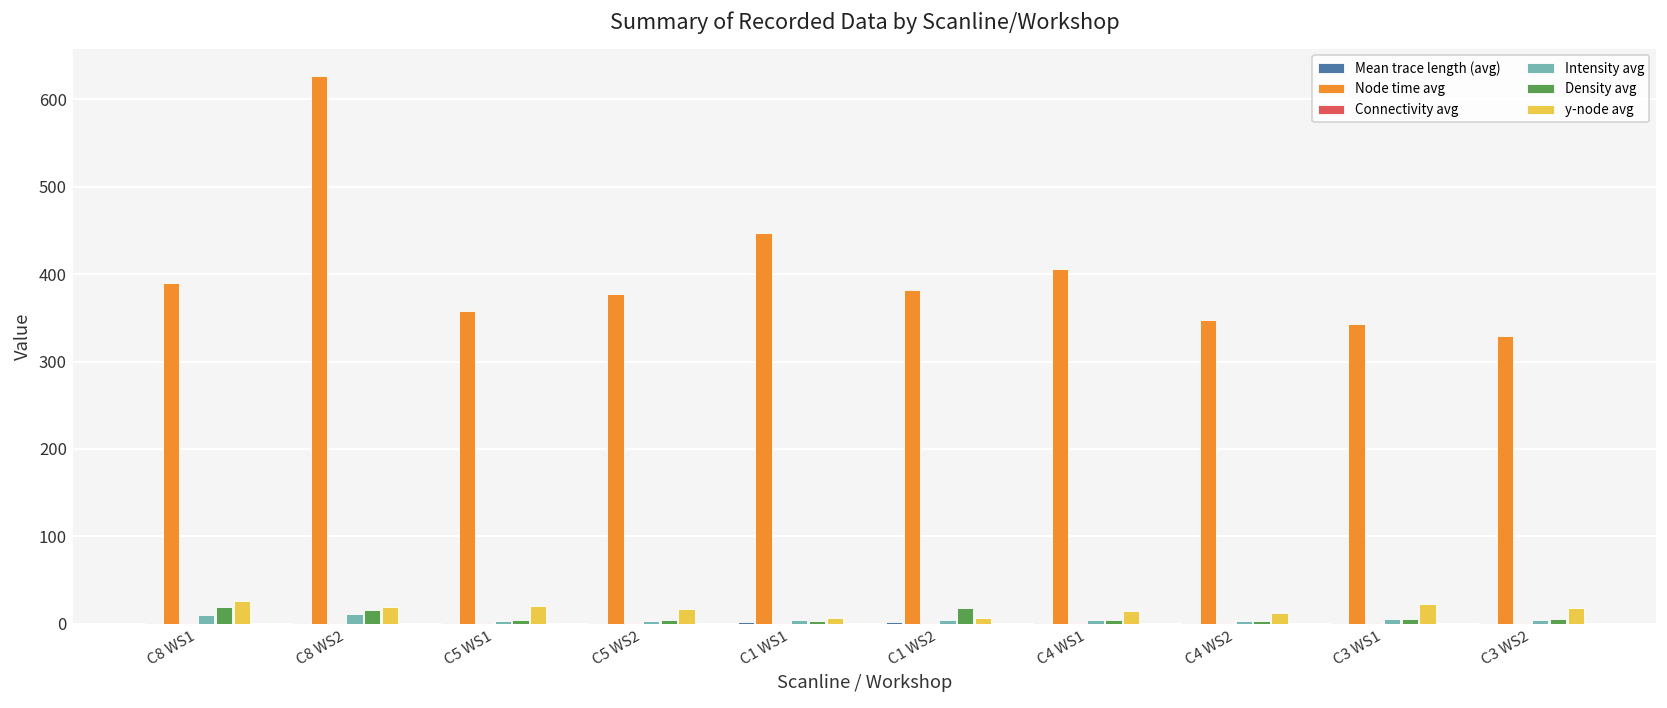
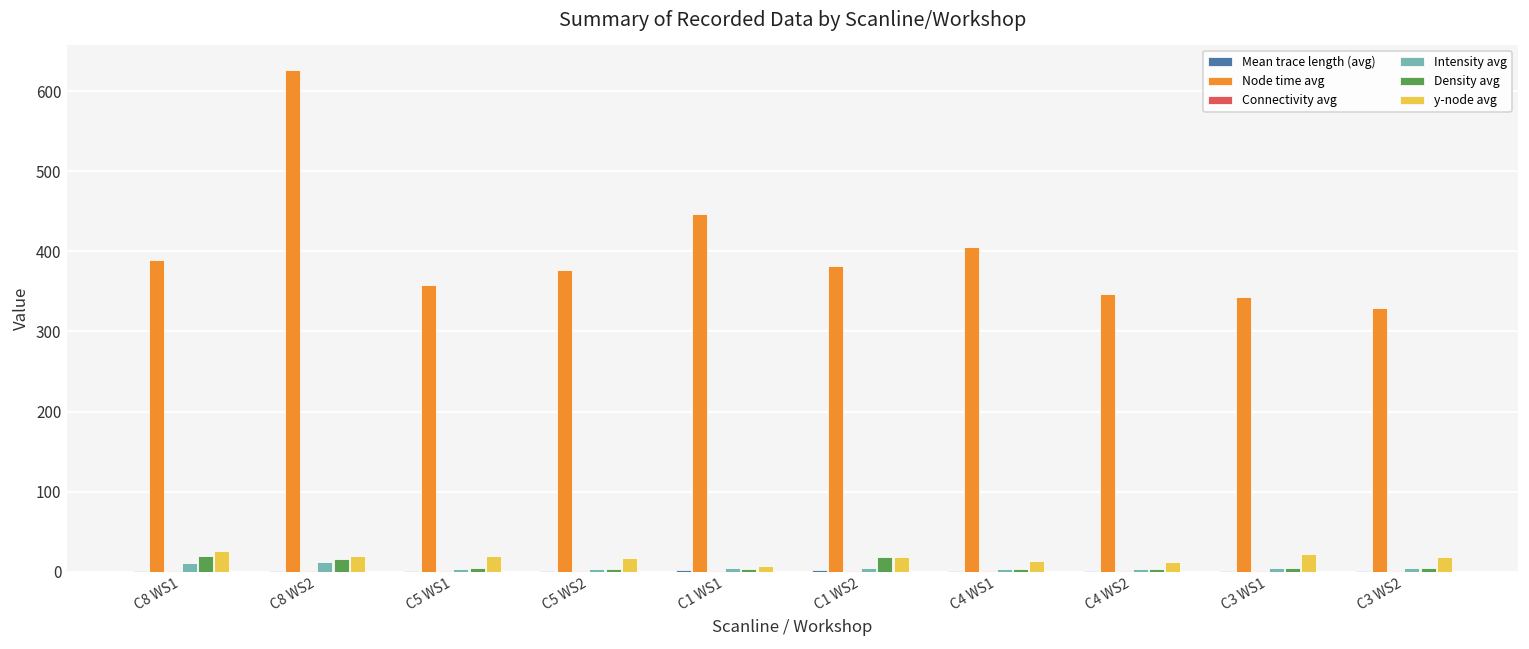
y-node avg, C1 WS2: 10 -> 20
